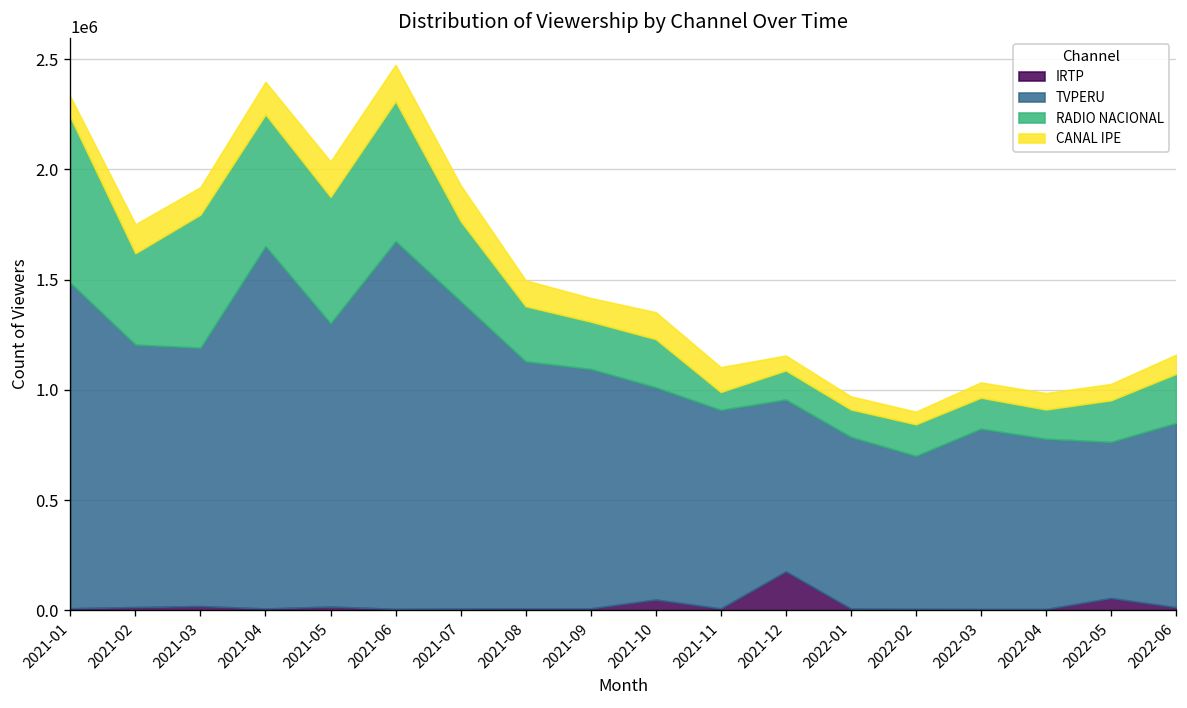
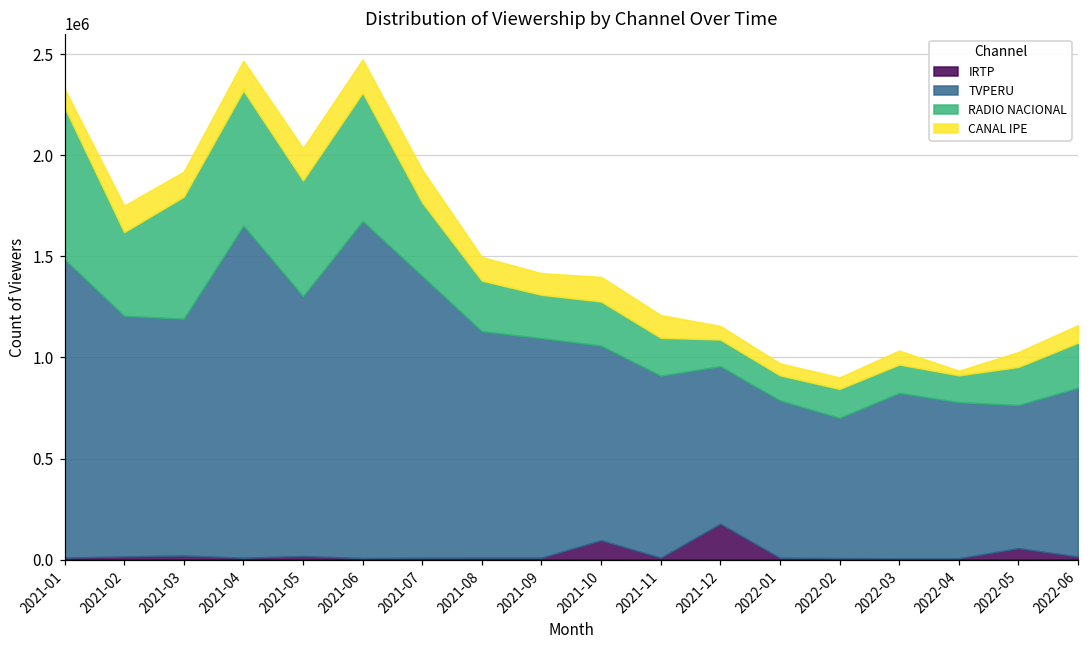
RADIO NACIONAL, 2021-04: 600000 -> 670000
IRTP, 2021-10: 50000 -> 100000
RADIO NACIONAL, 2021-11: 80000 -> 190000
CANAL IPE, 2022-04: 70000 -> 20000
